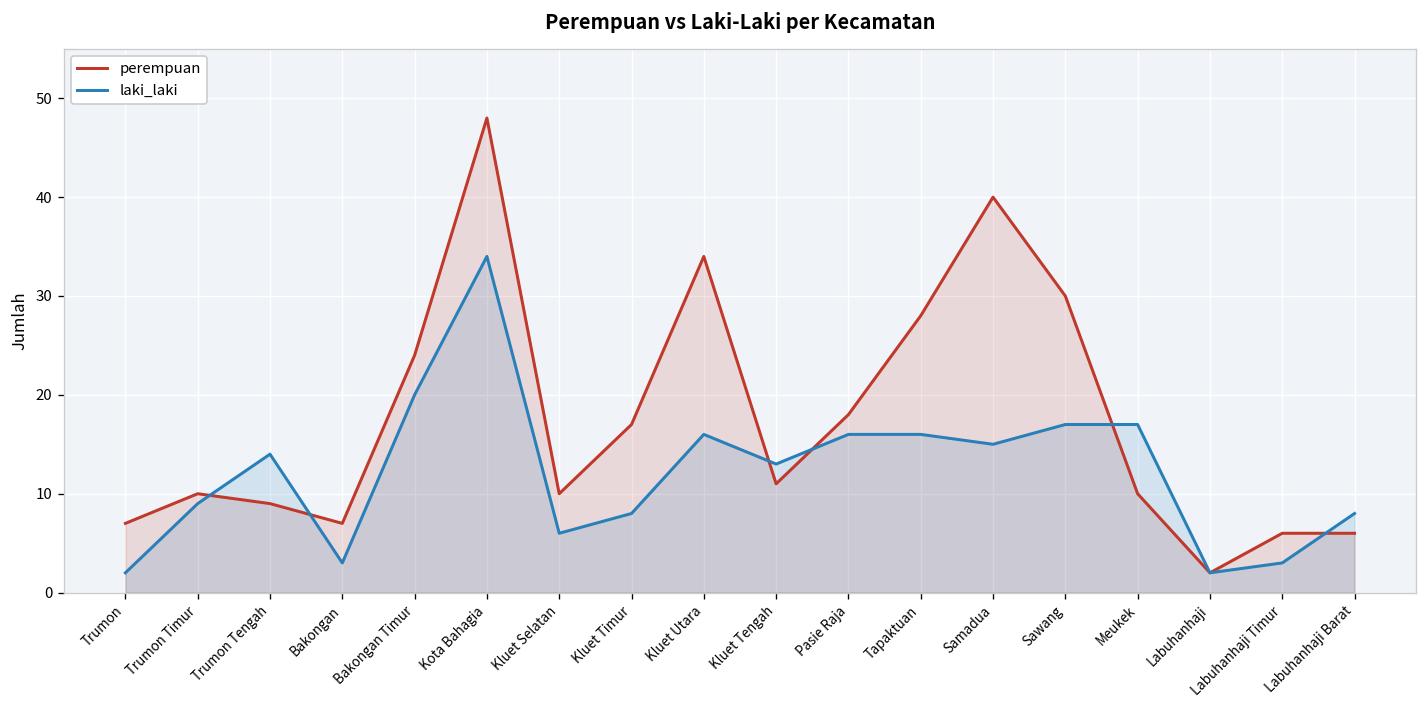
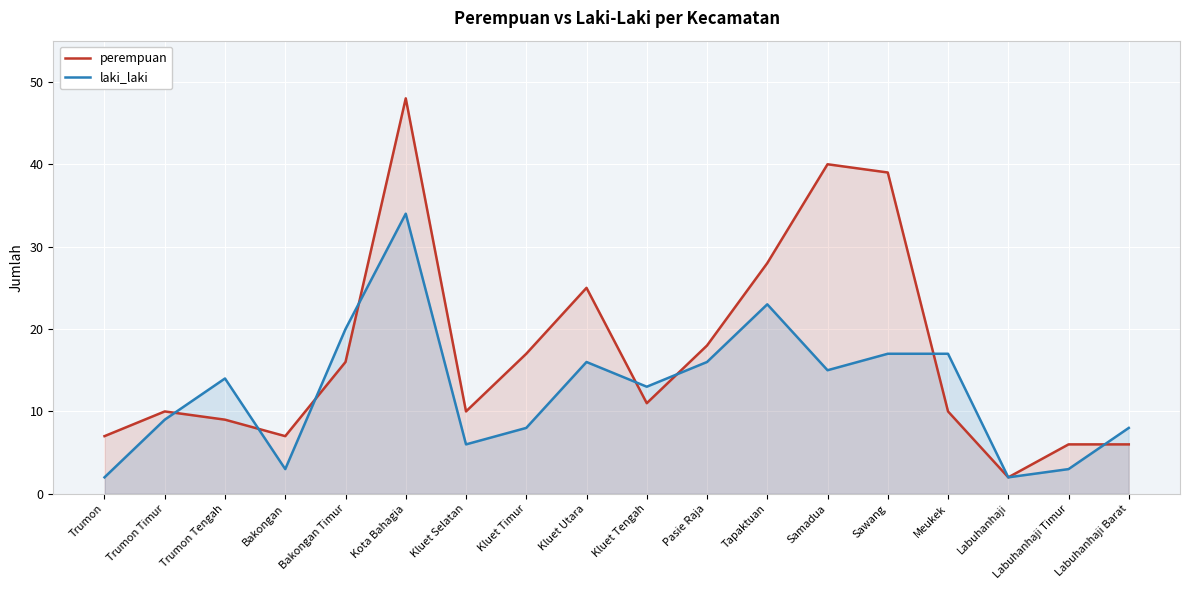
perempuan, Bakongan Timur: 24 -> 16
perempuan, Kluet Utara: 34 -> 25
laki_laki, Tapaktuan: 16 -> 23
perempuan, Sawang: 30 -> 39
